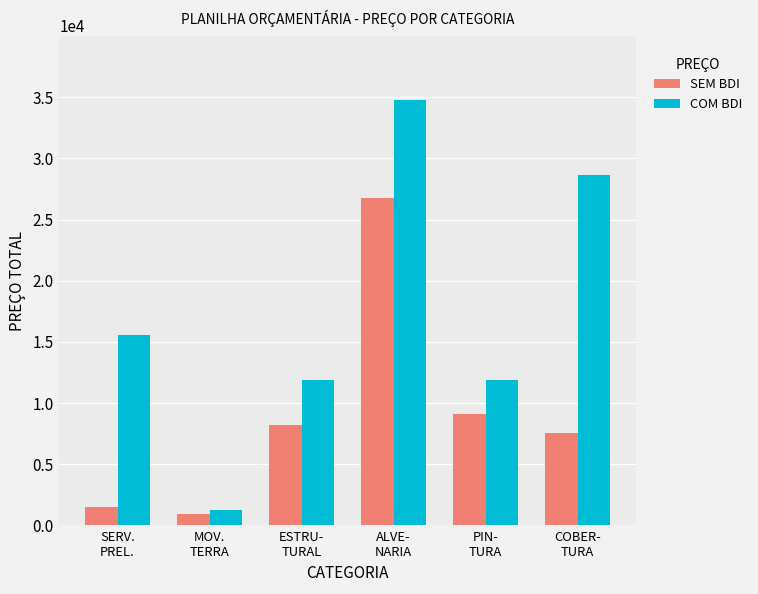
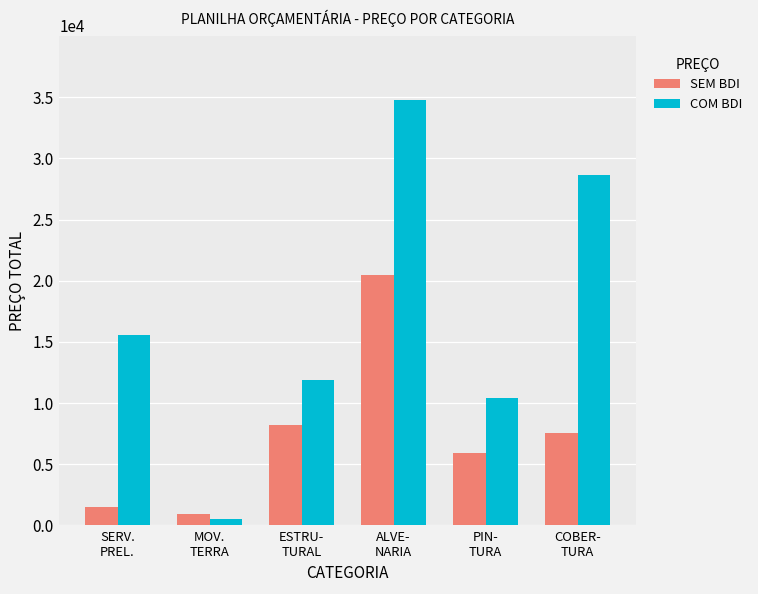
COM BDI, MOV. TERRA: 1200 -> 500
SEM BDI, ALVE- NARIA: 26800 -> 20500
SEM BDI, PIN- TURA: 9100 -> 5900
COM BDI, PIN- TURA: 11900 -> 10400
